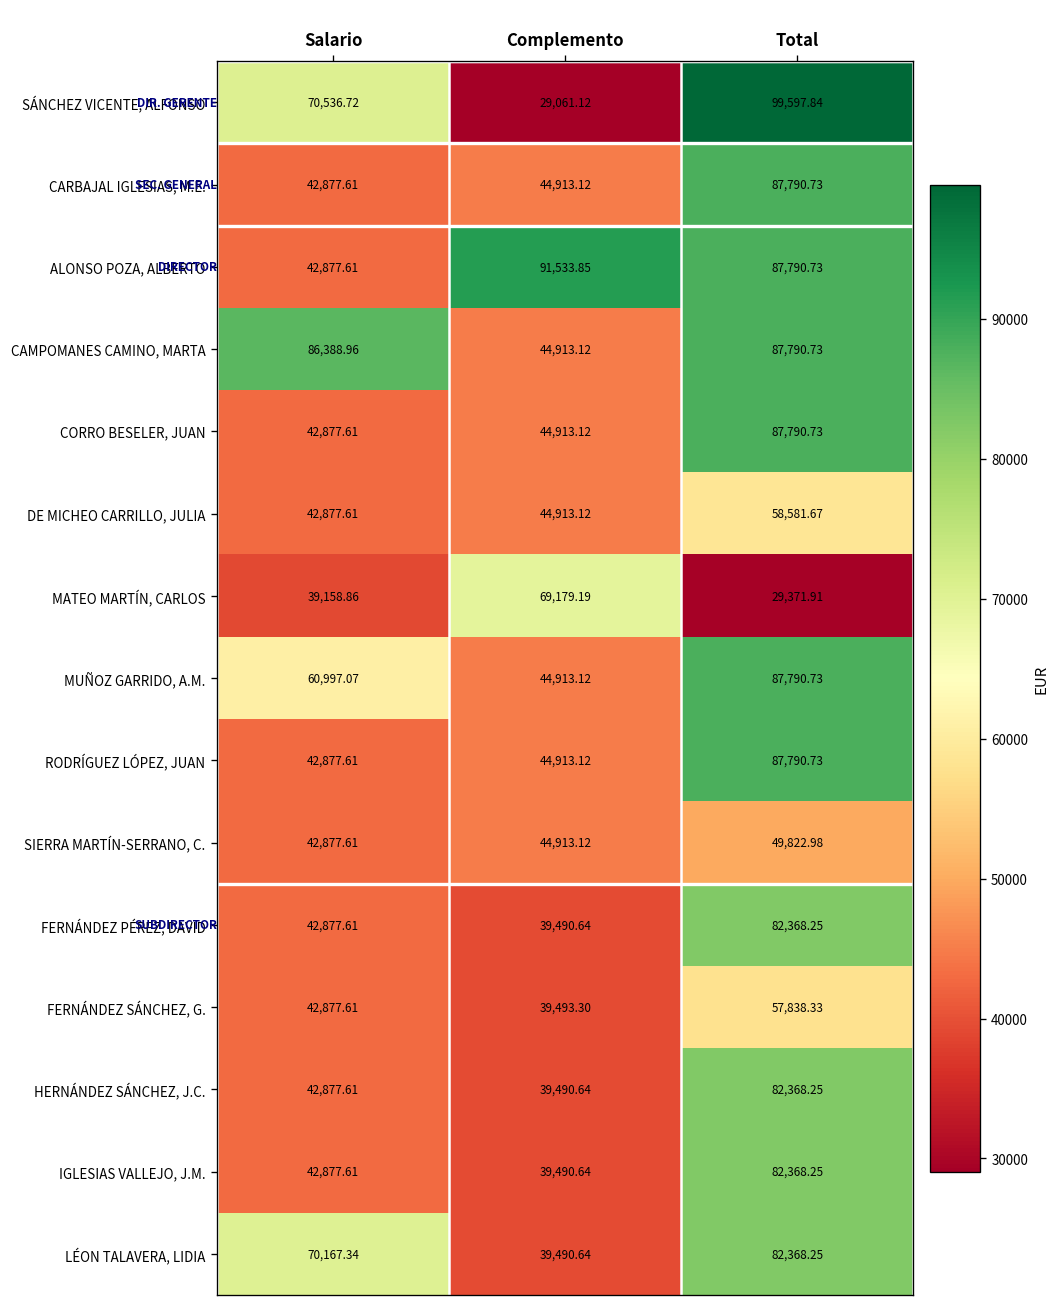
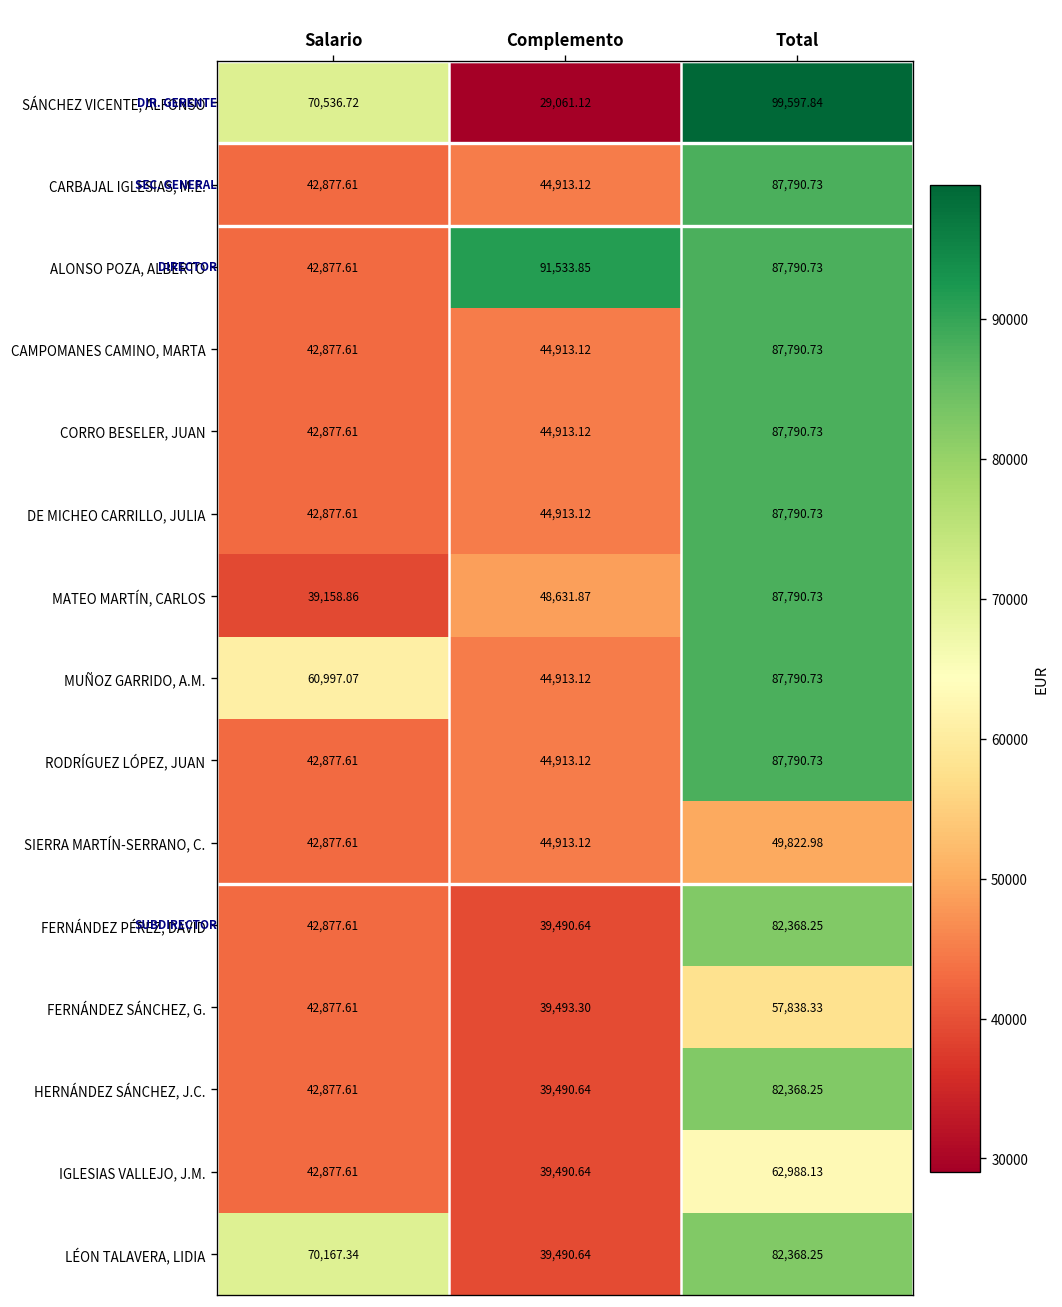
CAMPOMANES CAMINO, MARTA, Salario: 86,388.96 -> 42,877.61
DE MICHEO CARRILLO, JULIA, Total: 58,581.67 -> 87,790.73
MATEO MARTÍN, CARLOS, Complemento: 69,179.19 -> 48,631.87
MATEO MARTÍN, CARLOS, Total: 29,371.91 -> 87,790.73
IGLESIAS VALLEJO, J.M., Total: 82,368.25 -> 62,988.13
